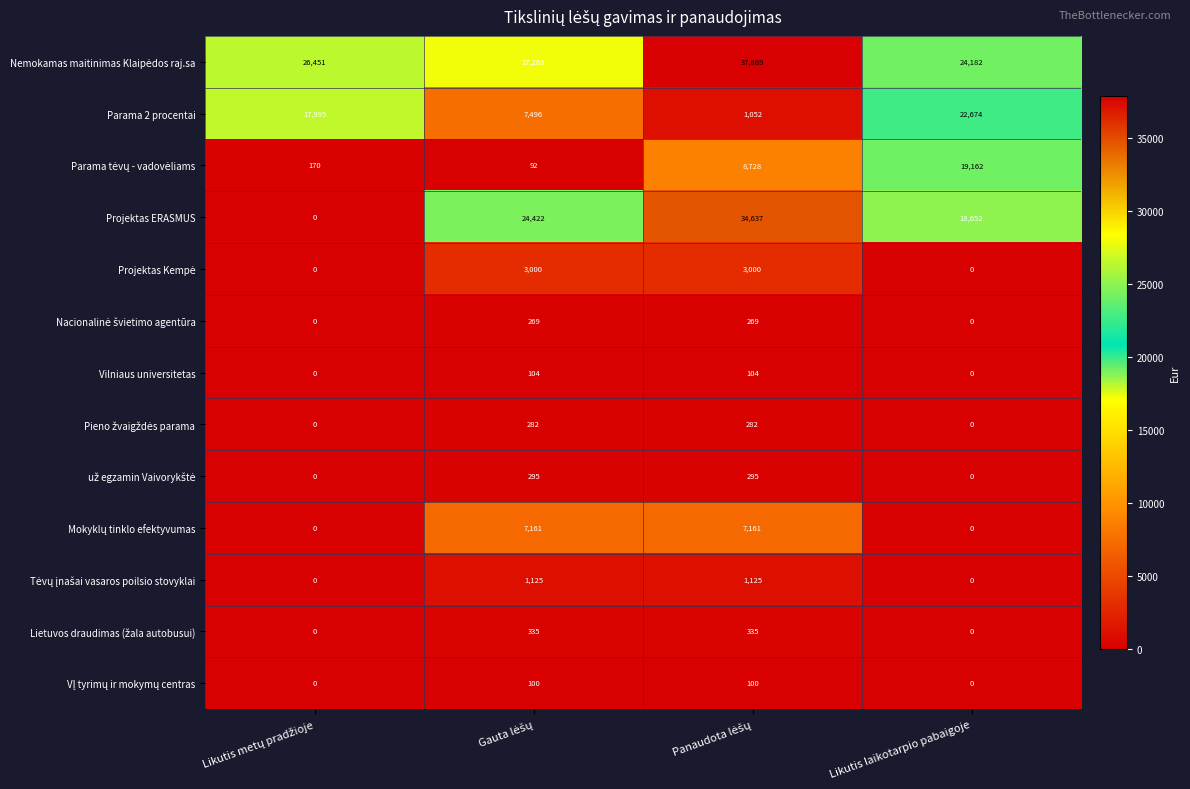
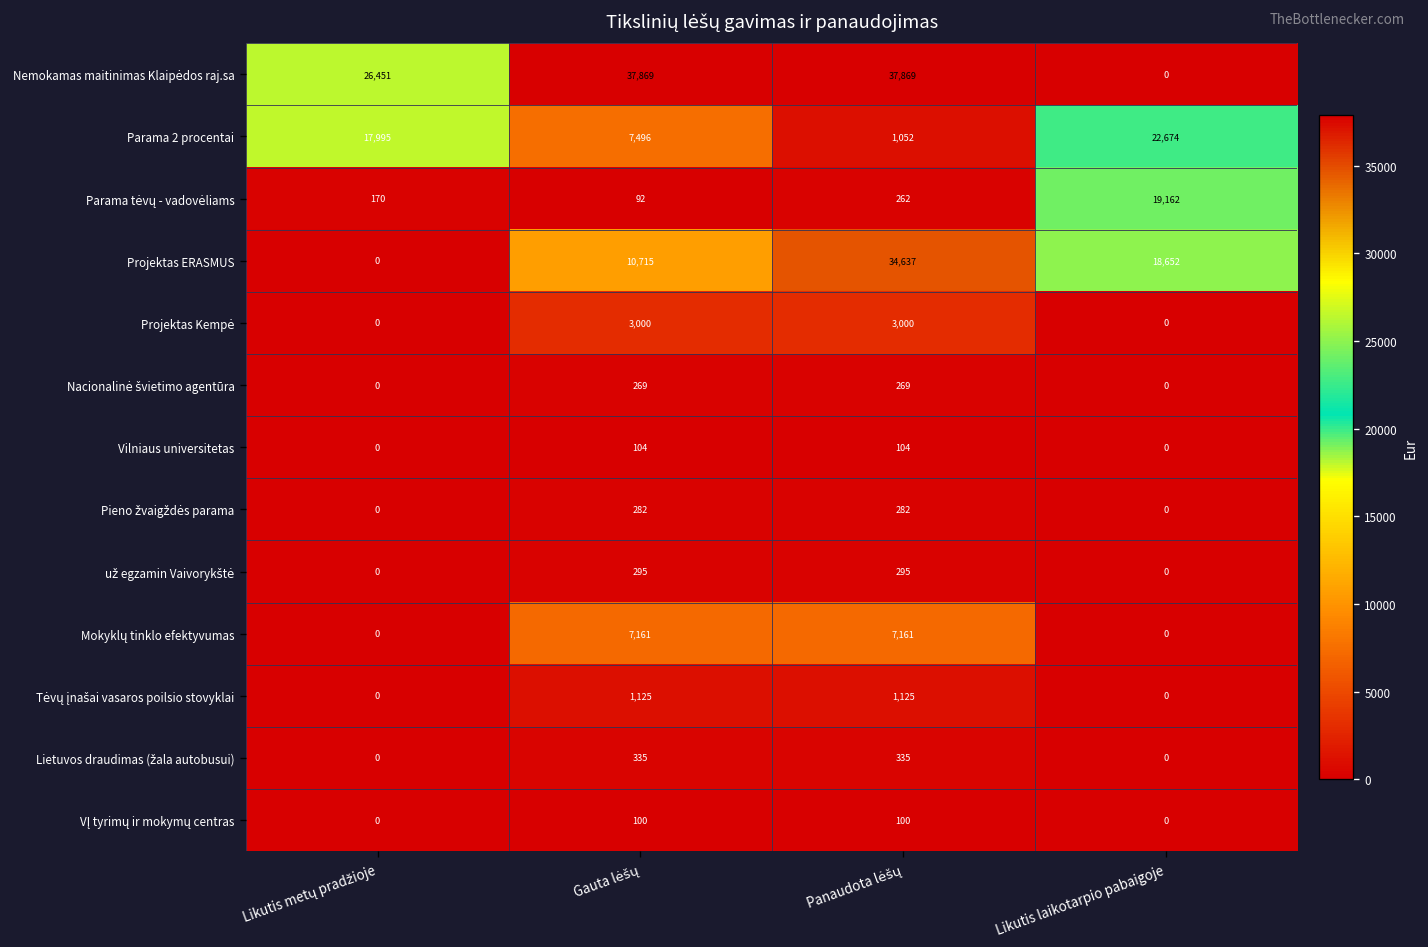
Nemokamas maitinimas Klaipėdos raj.sa, Gauta lėšų: 17,288 -> 37,869
Nemokamas maitinimas Klaipėdos raj.sa, Likutis laikotarpio pabaigoje: 24,182 -> 0
Parama tėvų - vadovėliams, Panaudota lėšų: 8,728 -> 262
Projektas ERASMUS, Gauta lėšų: 24,422 -> 10,715
